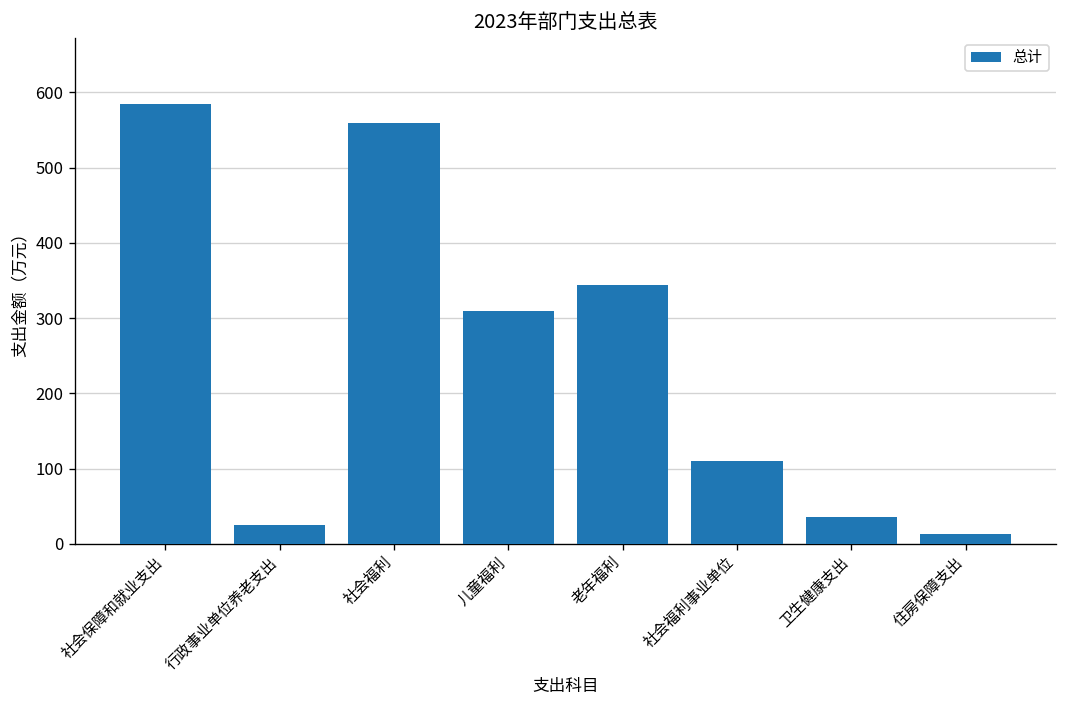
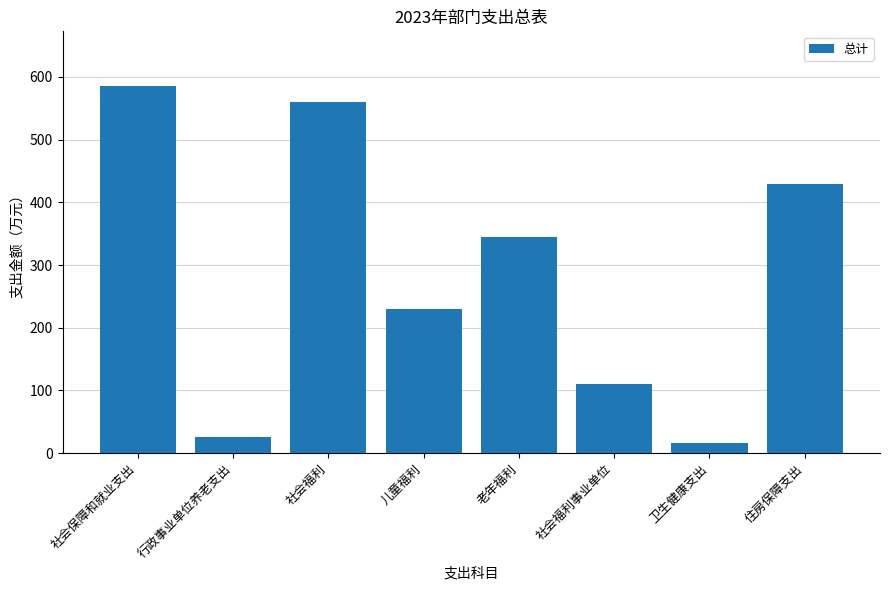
儿童福利: 310 -> 230
卫生健康支出: 30 -> 20
住房保障支出: 10 -> 430
